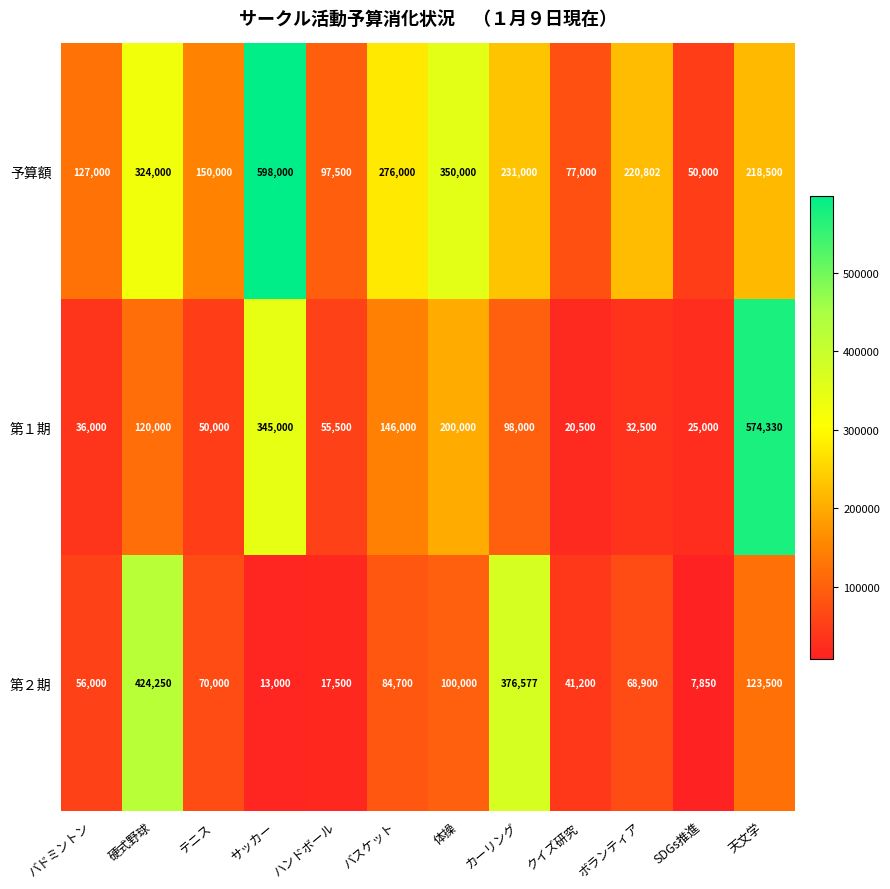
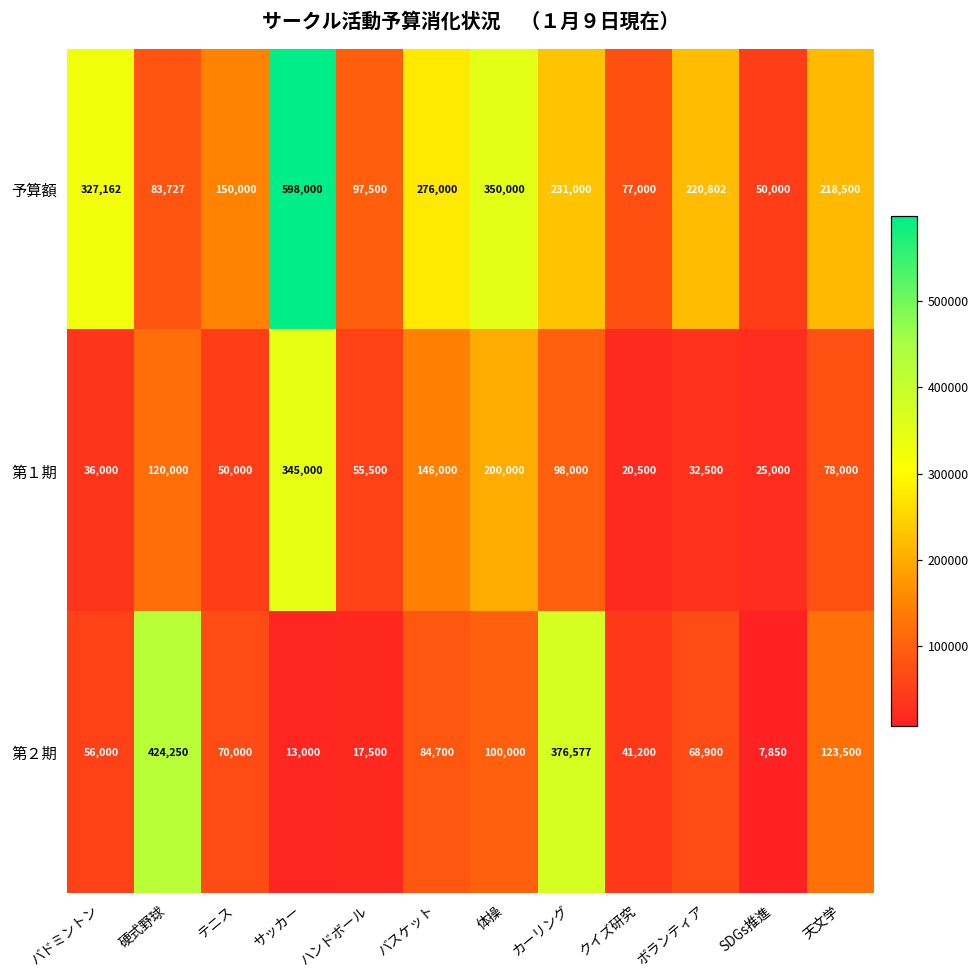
予算額, バドミントン: 127,000 -> 327,162
予算額, 硬式野球: 324,000 -> 83,727
第１期, 天文学: 574,330 -> 78,000
